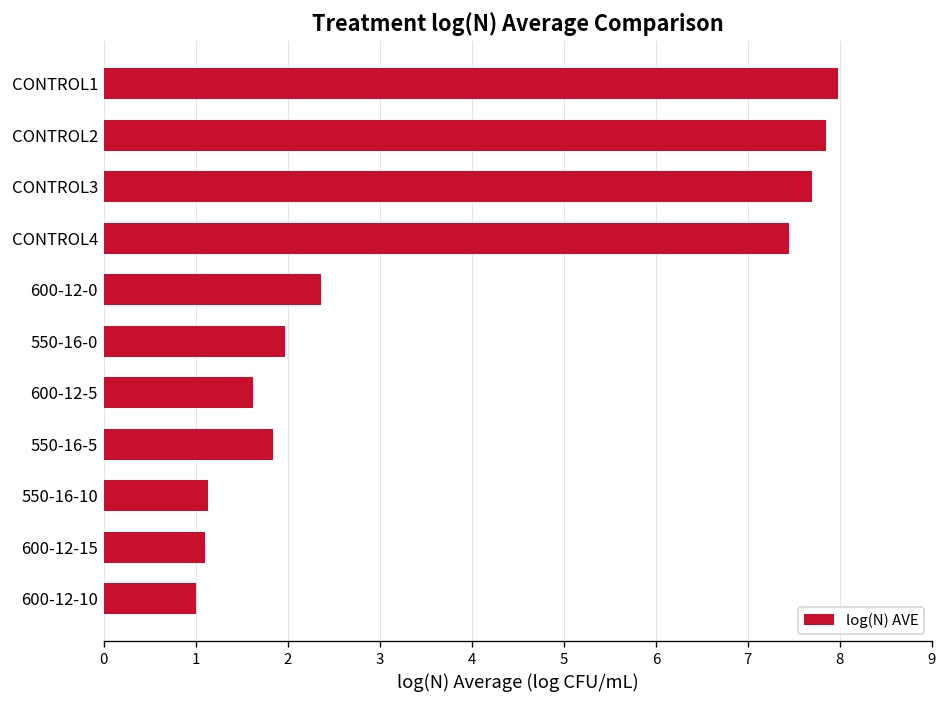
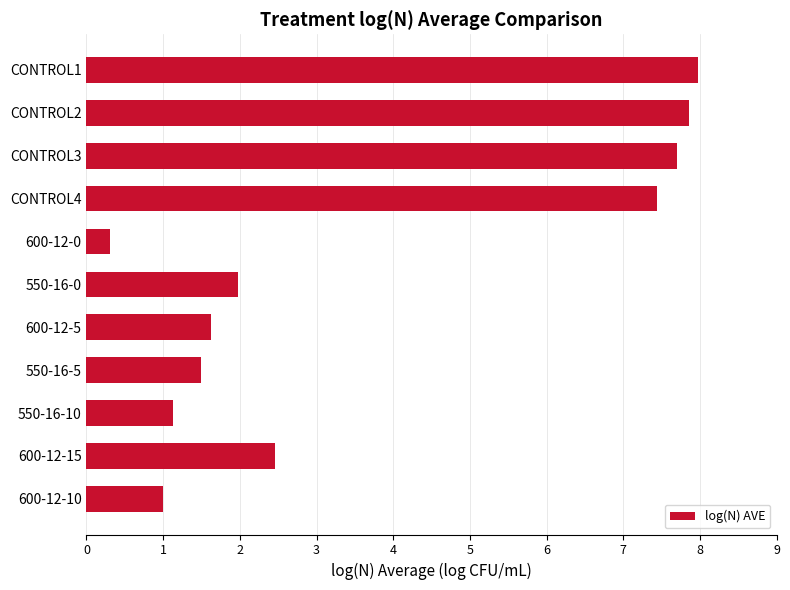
600-12-0: 2.4 -> 0.3
550-16-5: 1.8 -> 1.5
600-12-15: 1.1 -> 2.5
